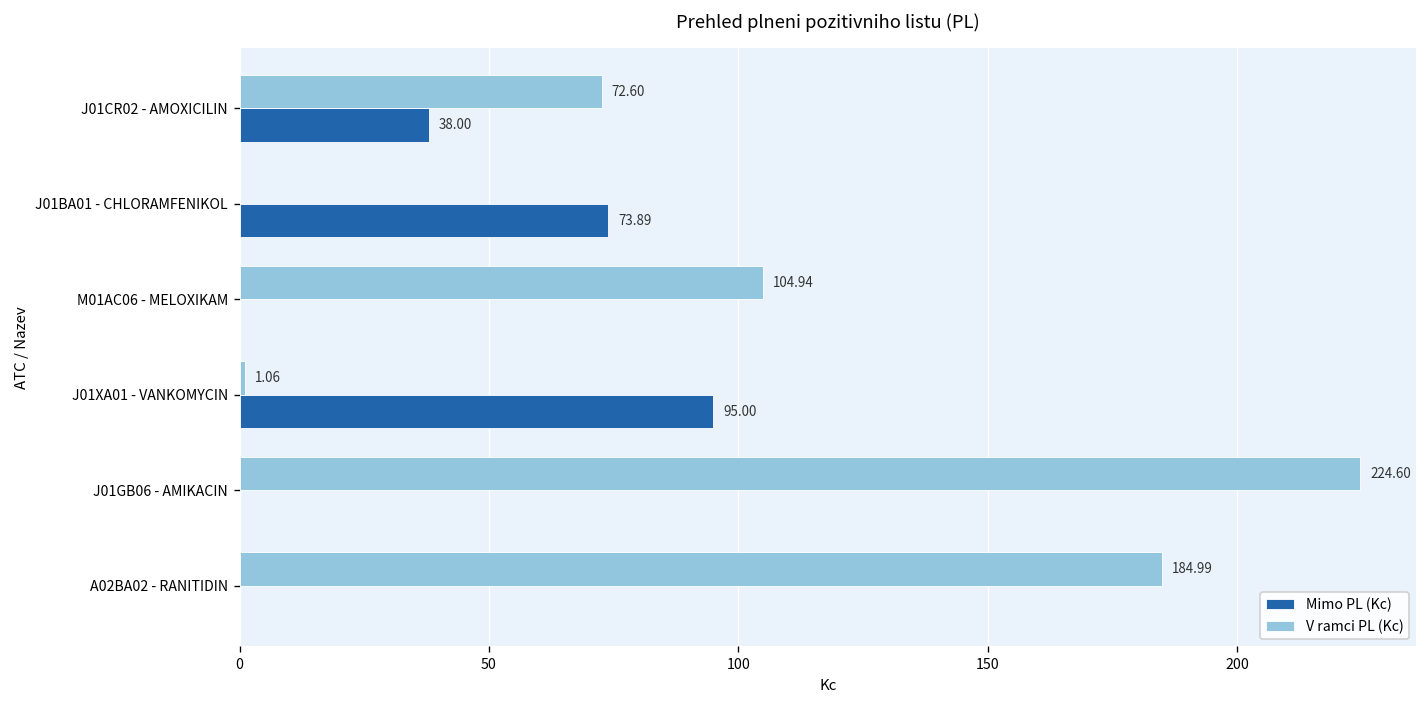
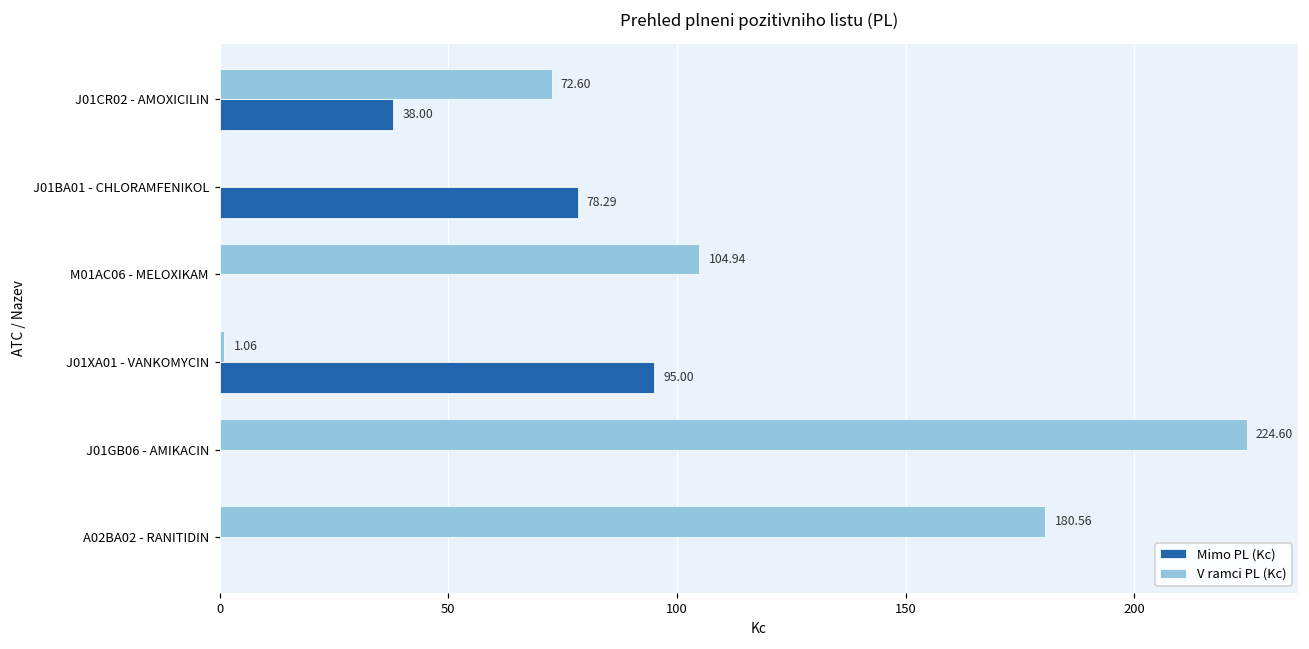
Mimo PL (Kc), J01BA01 - CHLORAMFENIKOL: 73.89 -> 78.29
V ramci PL (Kc), A02BA02 - RANITIDIN: 184.99 -> 180.56
